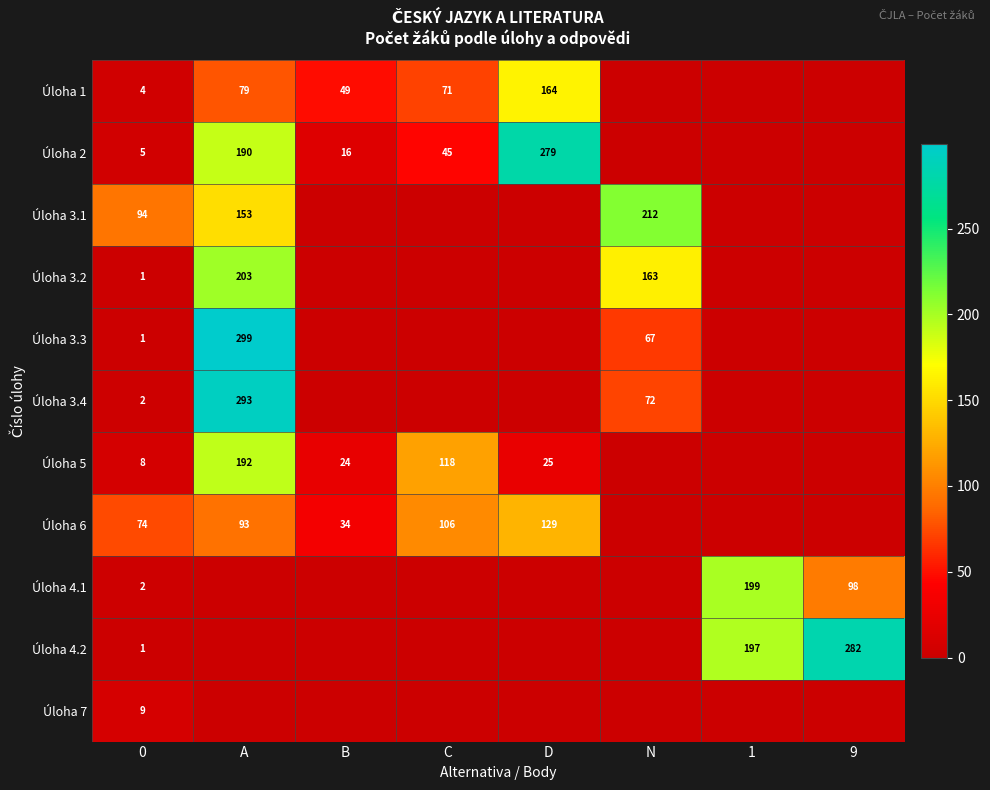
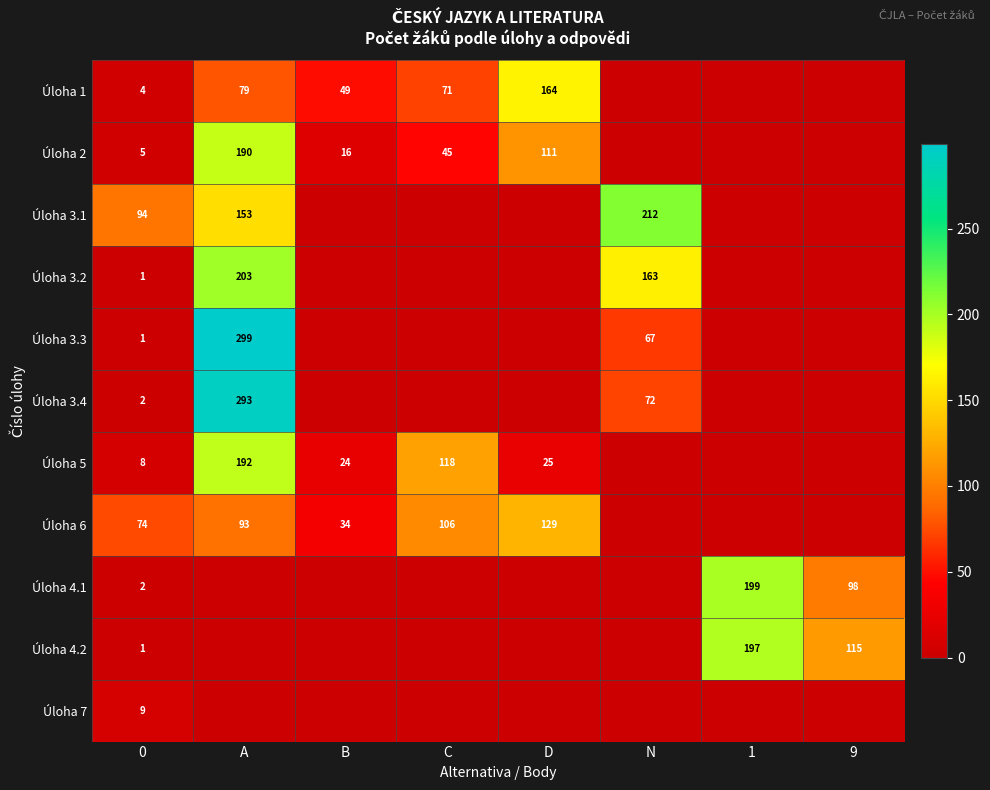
Úloha 2, D: 279 -> 111
Úloha 4.2, 9: 282 -> 115
